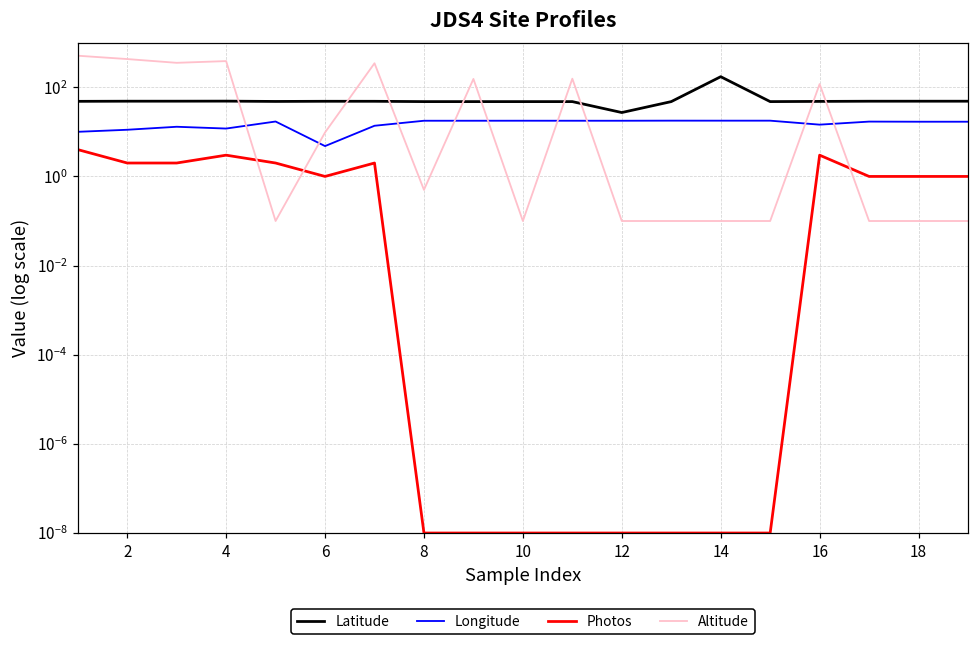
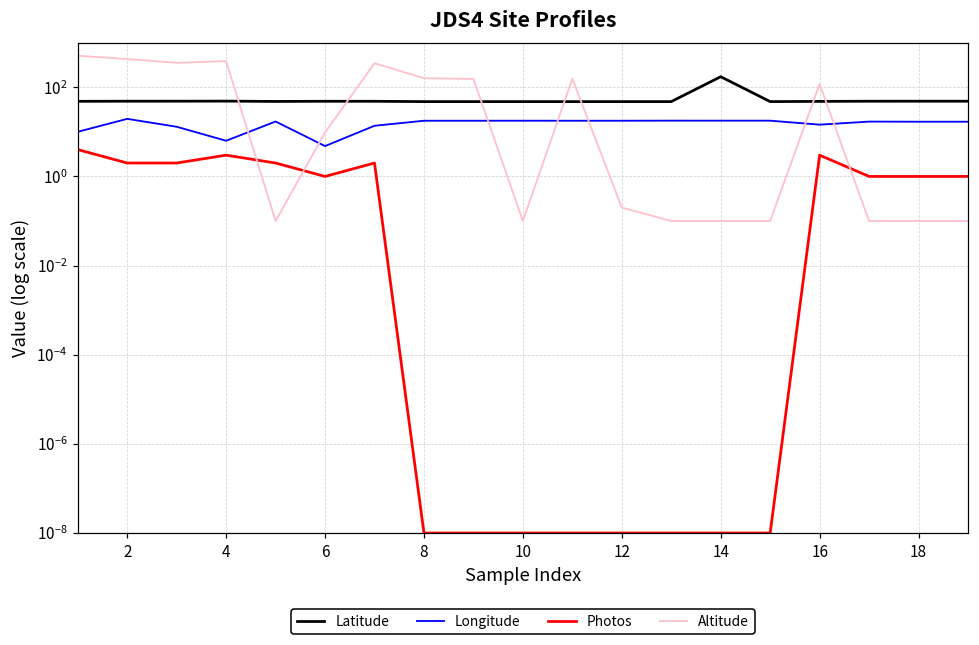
Longitude, 2: 11 -> 20
Longitude, 4: 12 -> 6
Altitude, 8: 0.5 -> 160
Latitude, 12: 30 -> 50
Altitude, 12: 0.1 -> 0.2
